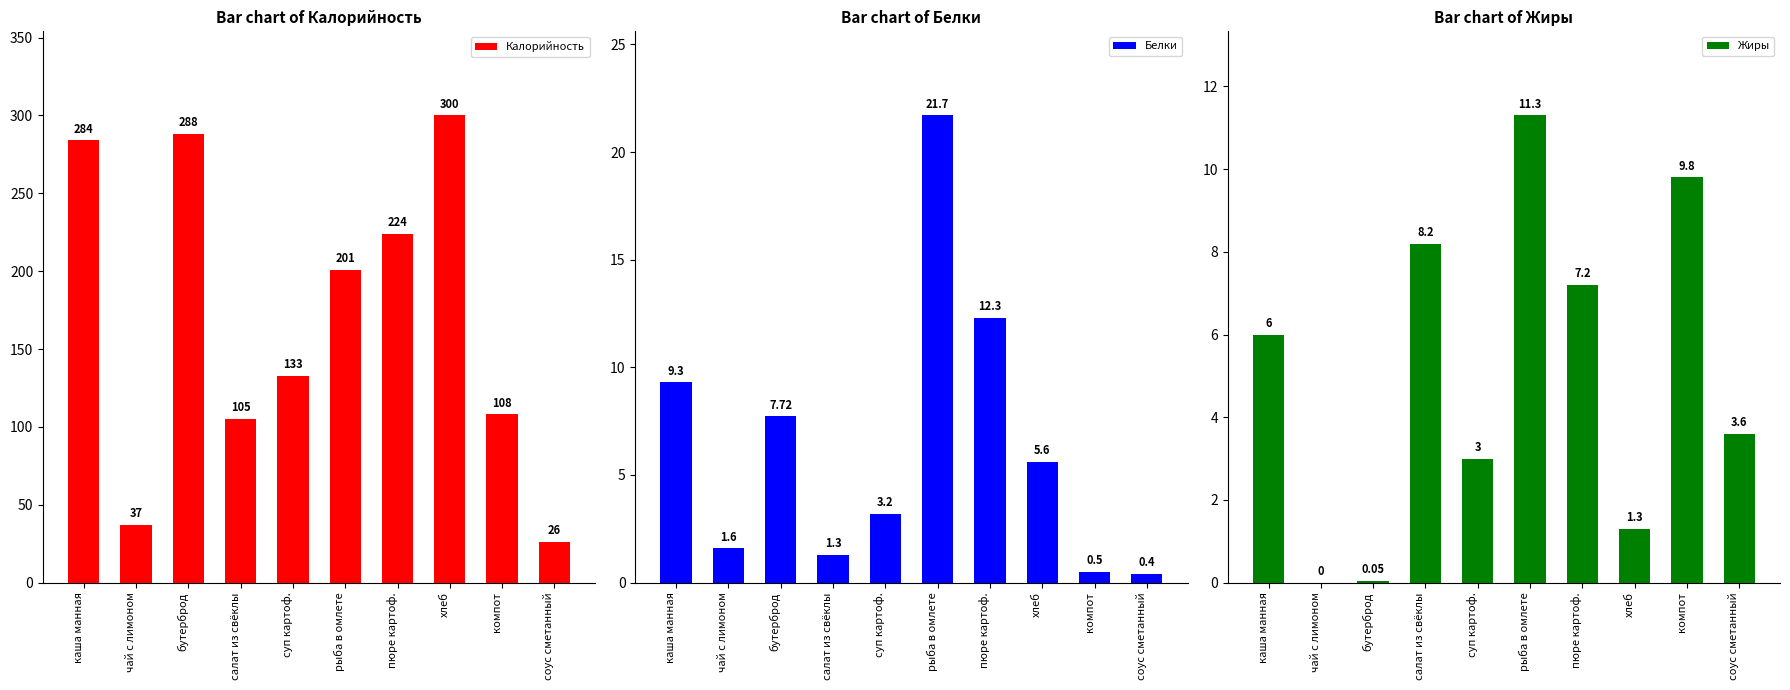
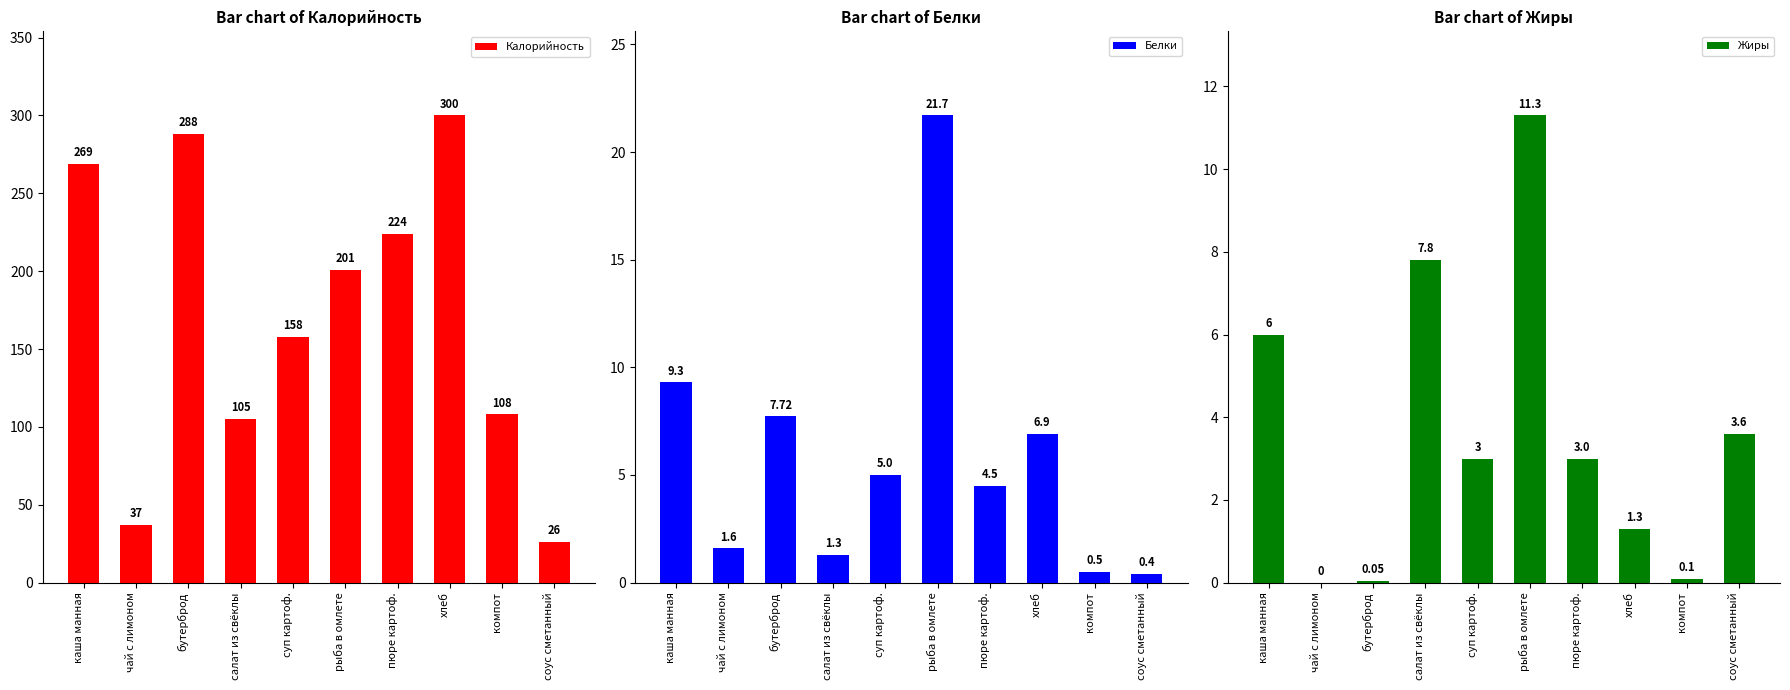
Bar chart of Калорийность, каша манная: 284 -> 269
Bar chart of Калорийность, суп картоф.: 133 -> 158
Bar chart of Белки, суп картоф.: 3.2 -> 5.0
Bar chart of Белки, пюре картоф.: 12.3 -> 4.5
Bar chart of Белки, хлеб: 5.6 -> 6.9
Bar chart of Жиры, салат из свёклы: 8.2 -> 7.8
Bar chart of Жиры, пюре картоф.: 7.2 -> 3.0
Bar chart of Жиры, компот: 9.8 -> 0.1
